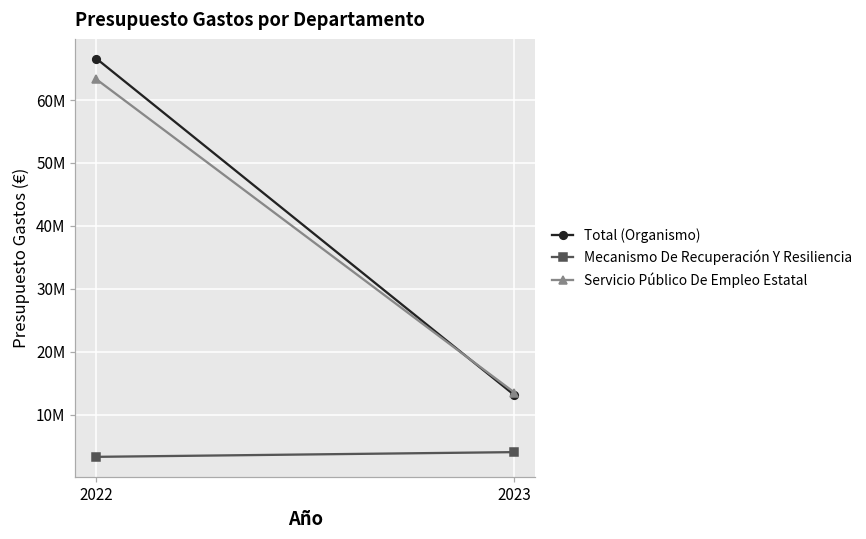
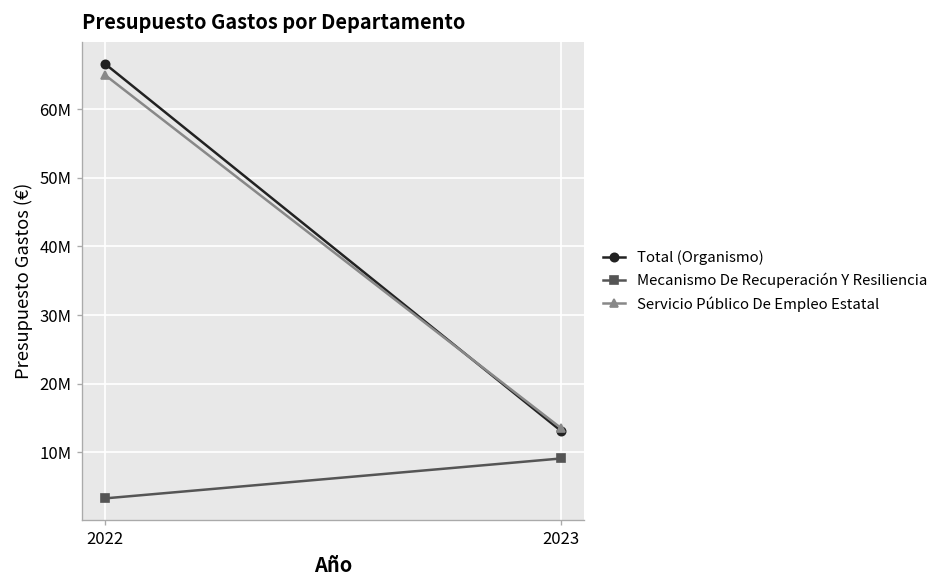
Servicio Público De Empleo Estatal, 2022: 63000000 -> 65000000
Mecanismo De Recuperación Y Resiliencia, 2023: 4000000 -> 9000000
